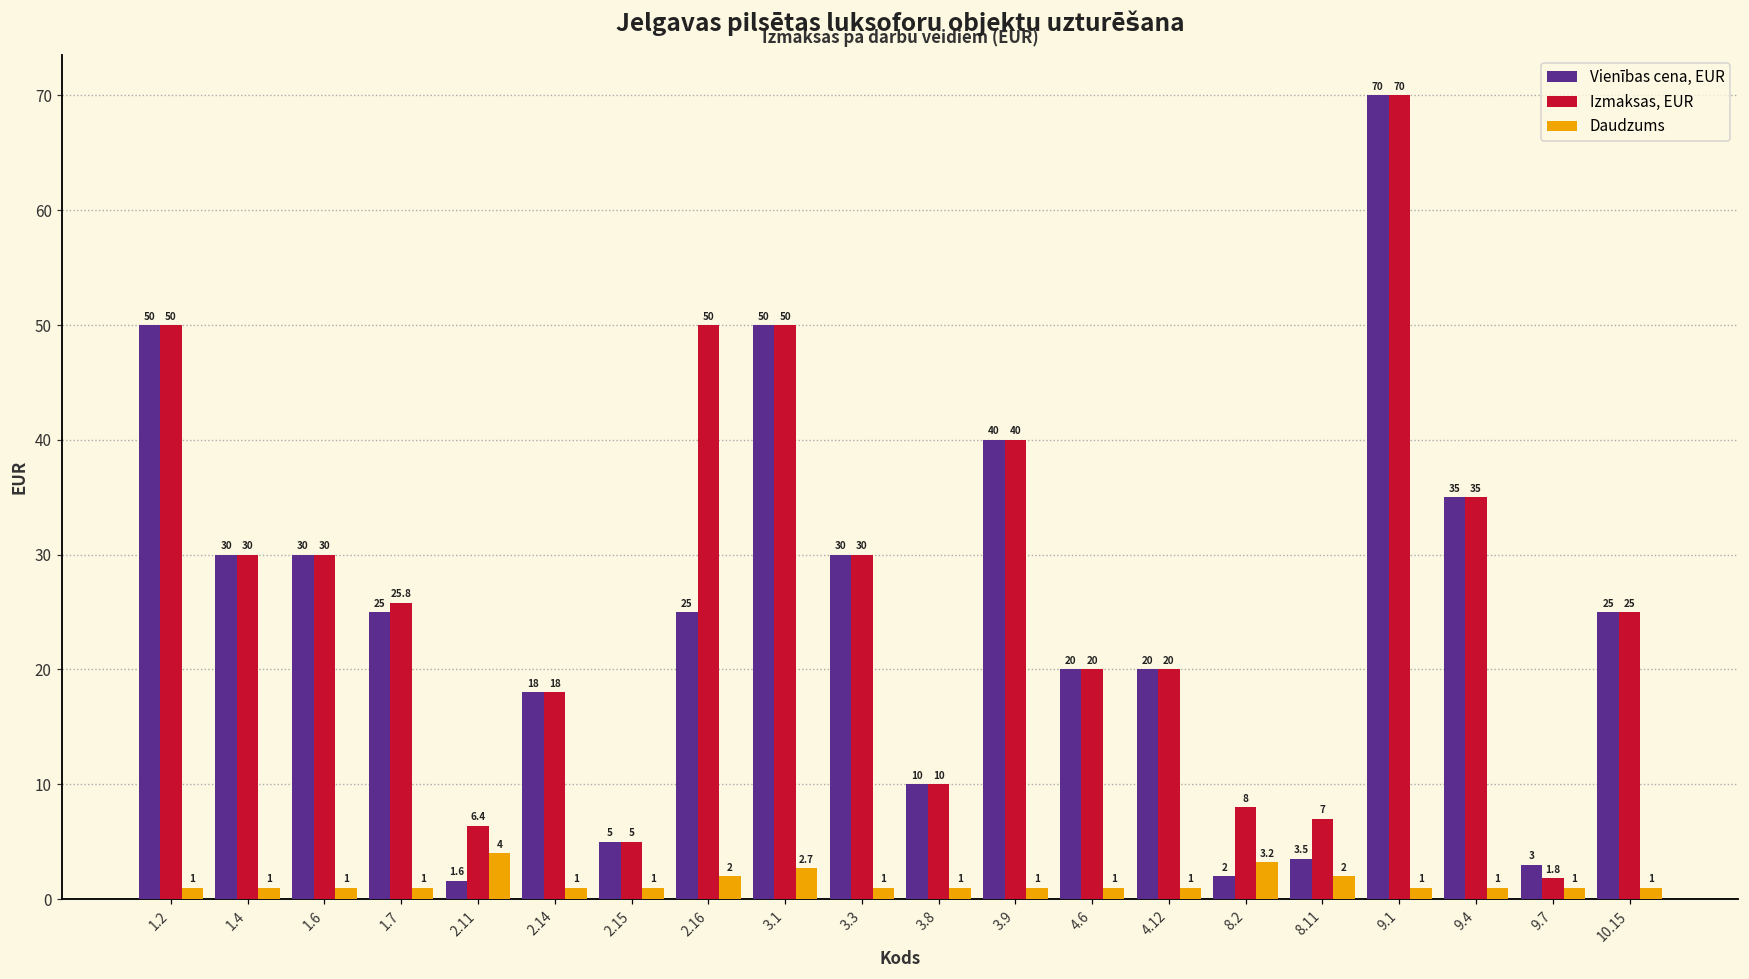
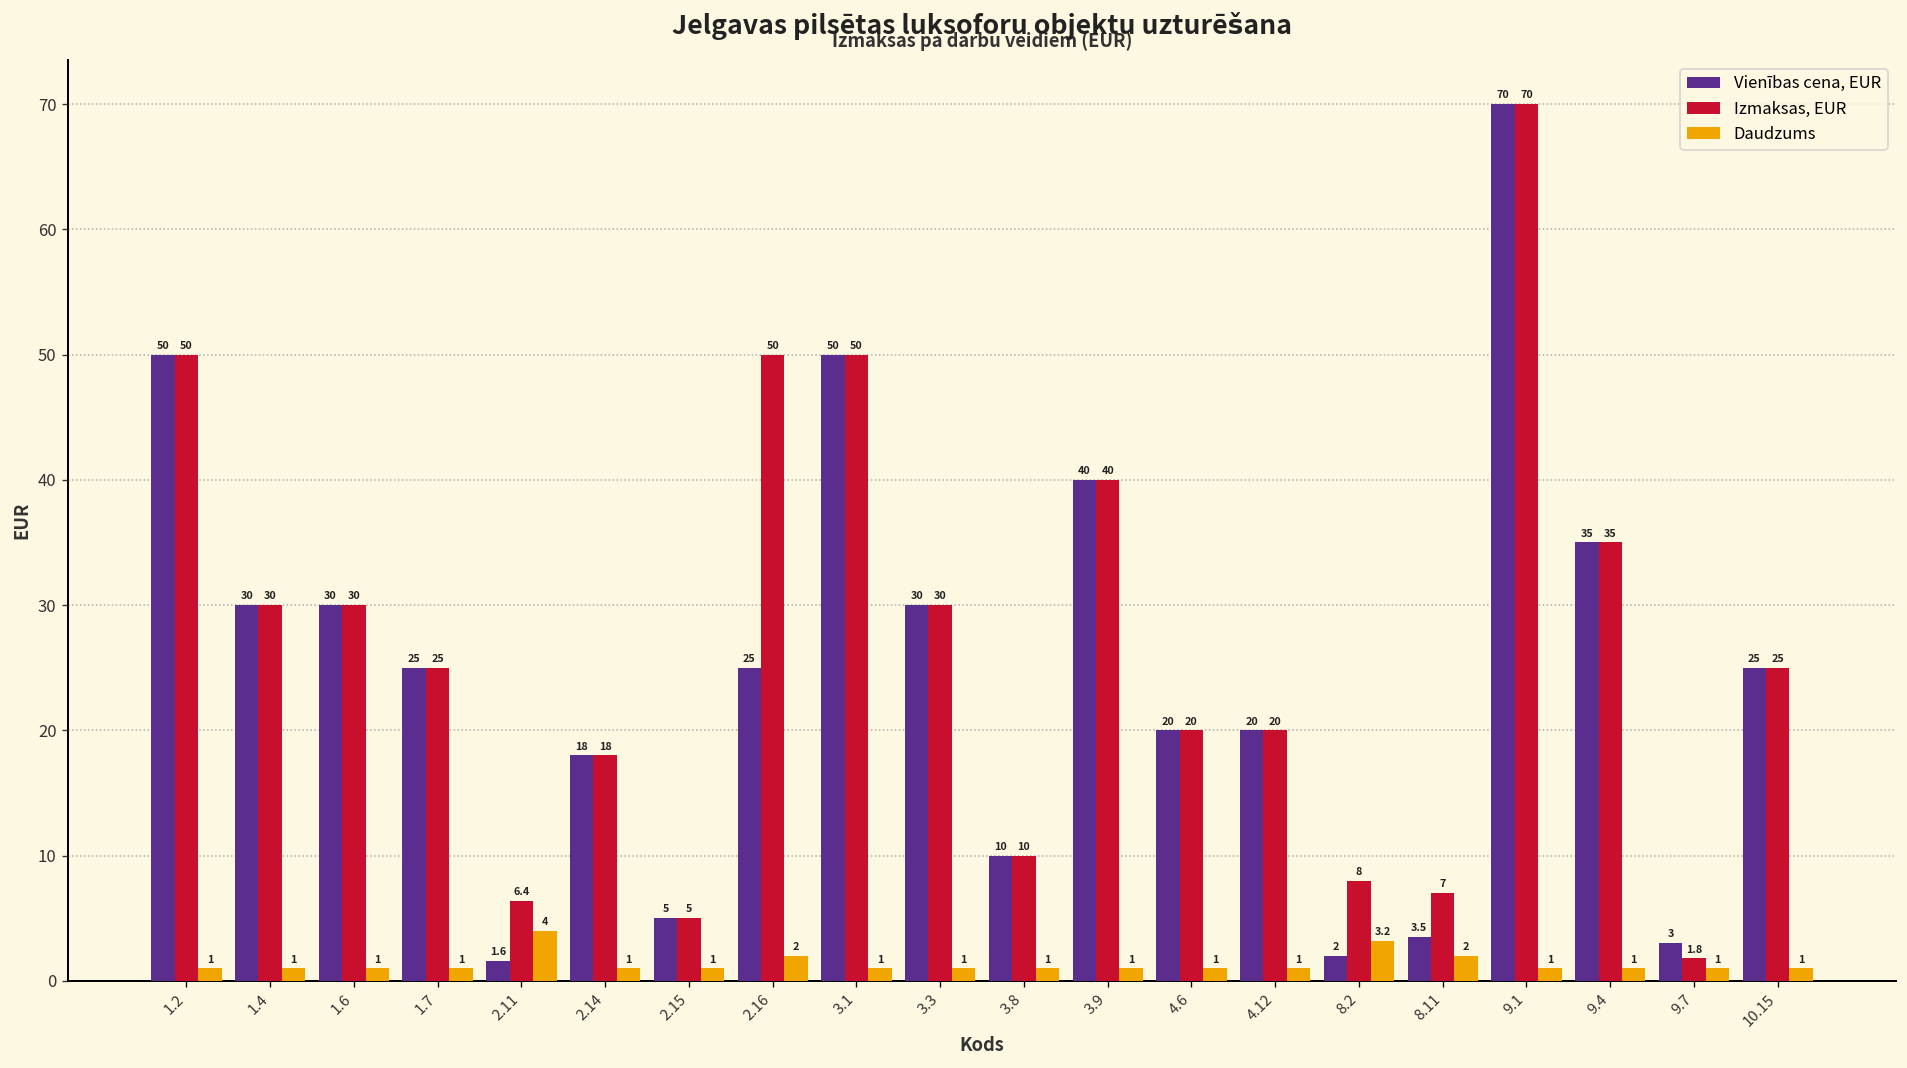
Izmaksas, EUR, 1.7: 25.8 -> 25
Daudzums, 3.1: 2.7 -> 1
